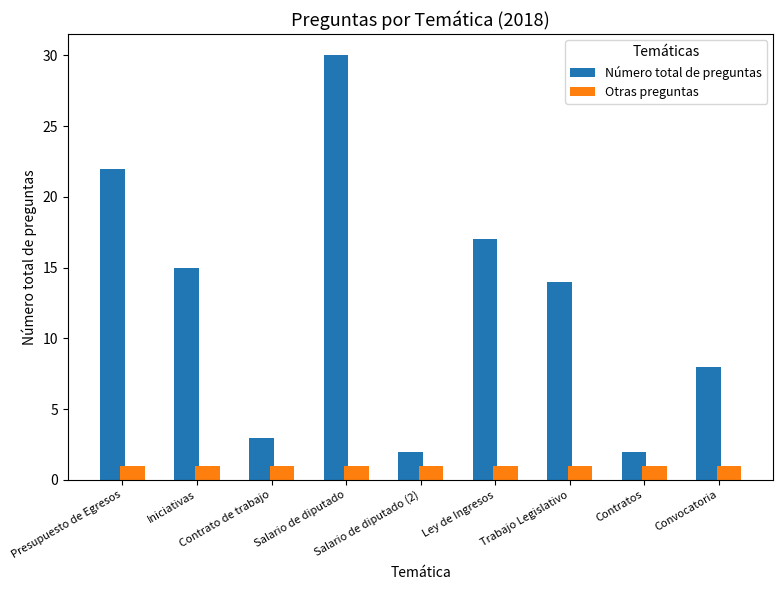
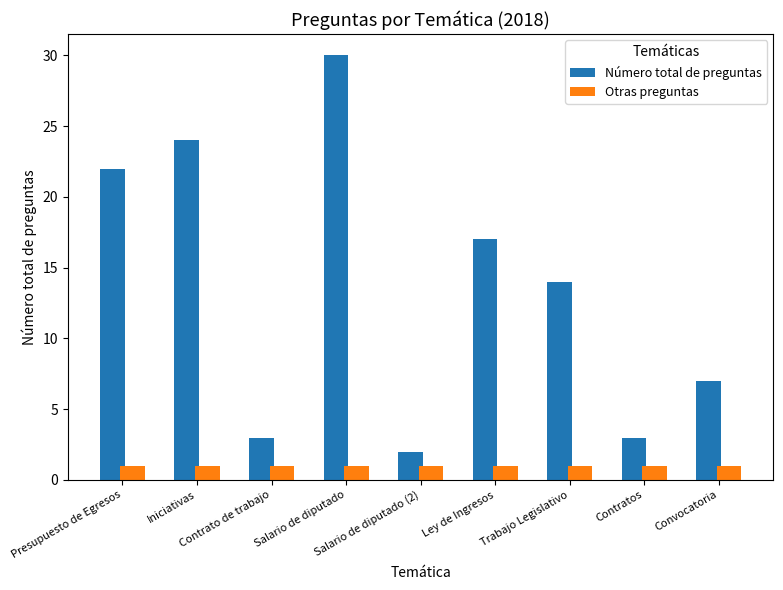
Número total de preguntas, Iniciativas: 15 -> 24
Número total de preguntas, Contratos: 2 -> 3
Número total de preguntas, Convocatoria: 8 -> 7
